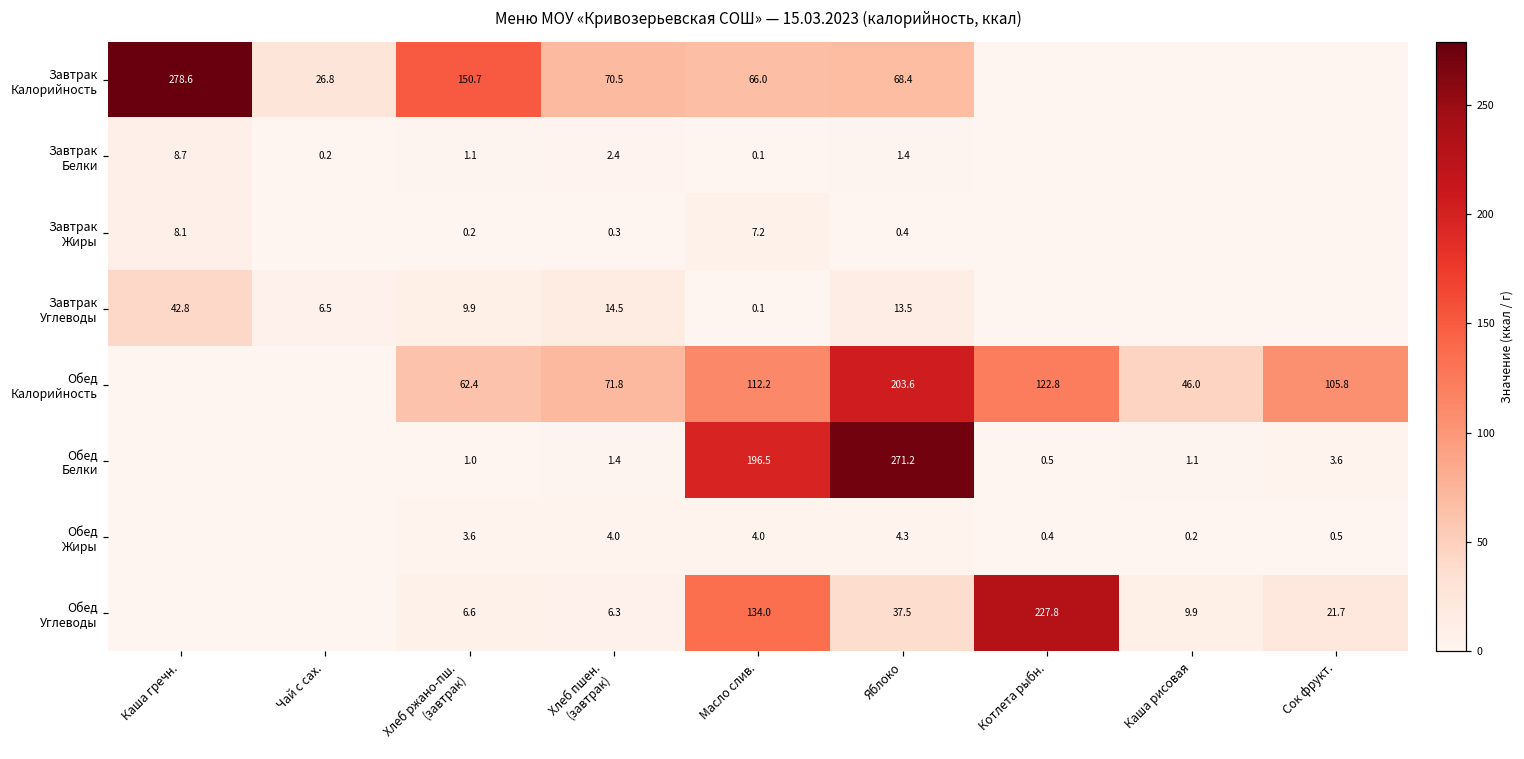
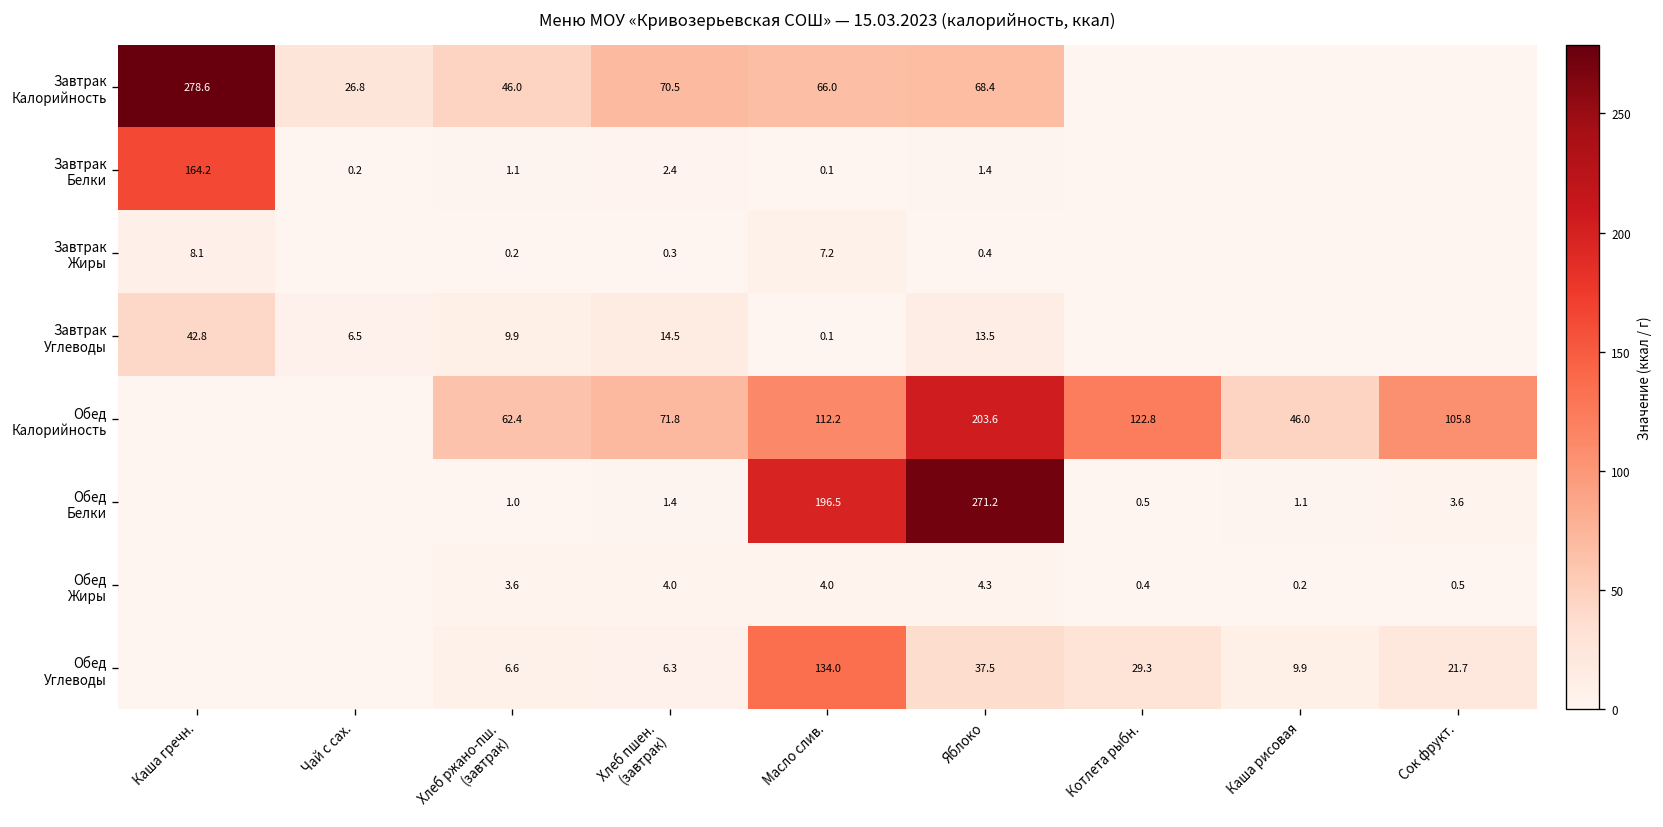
Завтрак Калорийность, Хлеб ржано-пш. (завтрак): 150.7 -> 46.0
Завтрак Белки, Каша гречн.: 8.7 -> 164.2
Обед Углеводы, Котлета рыбн.: 227.8 -> 29.3
